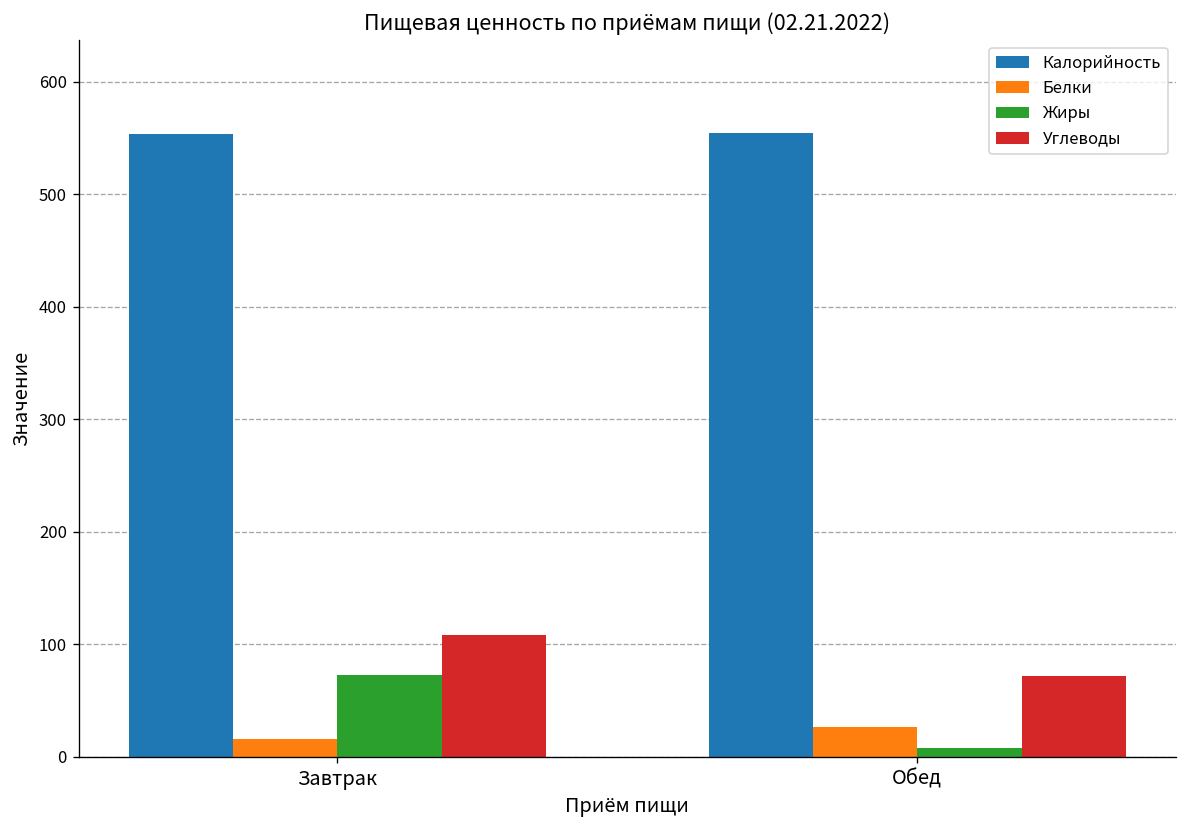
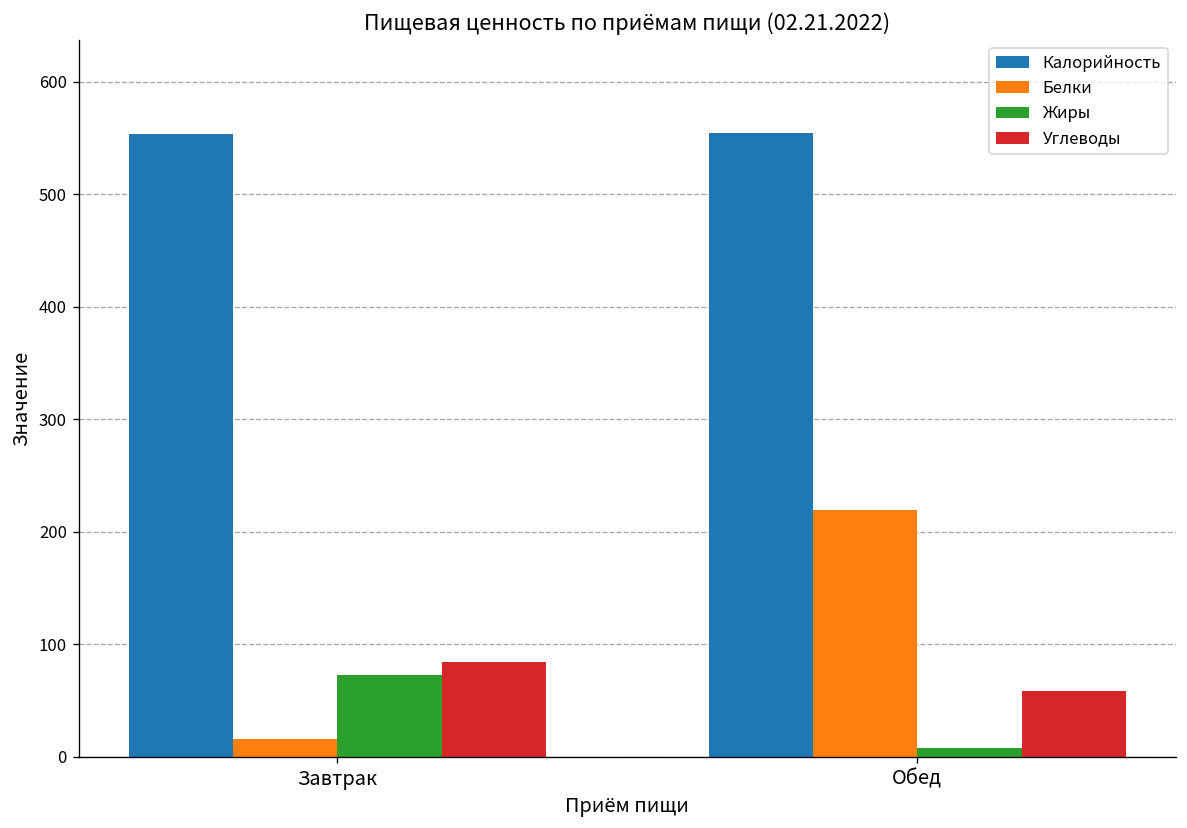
Углеводы, Завтрак: 110 -> 80
Белки, Обед: 30 -> 220
Углеводы, Обед: 70 -> 60
